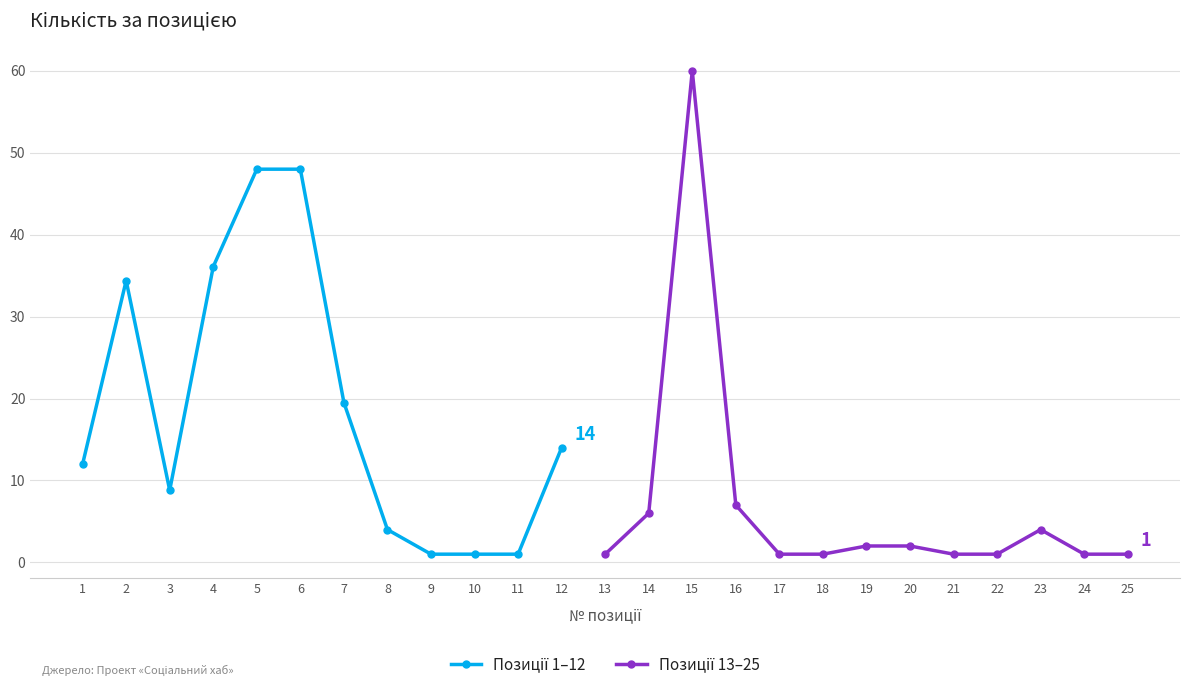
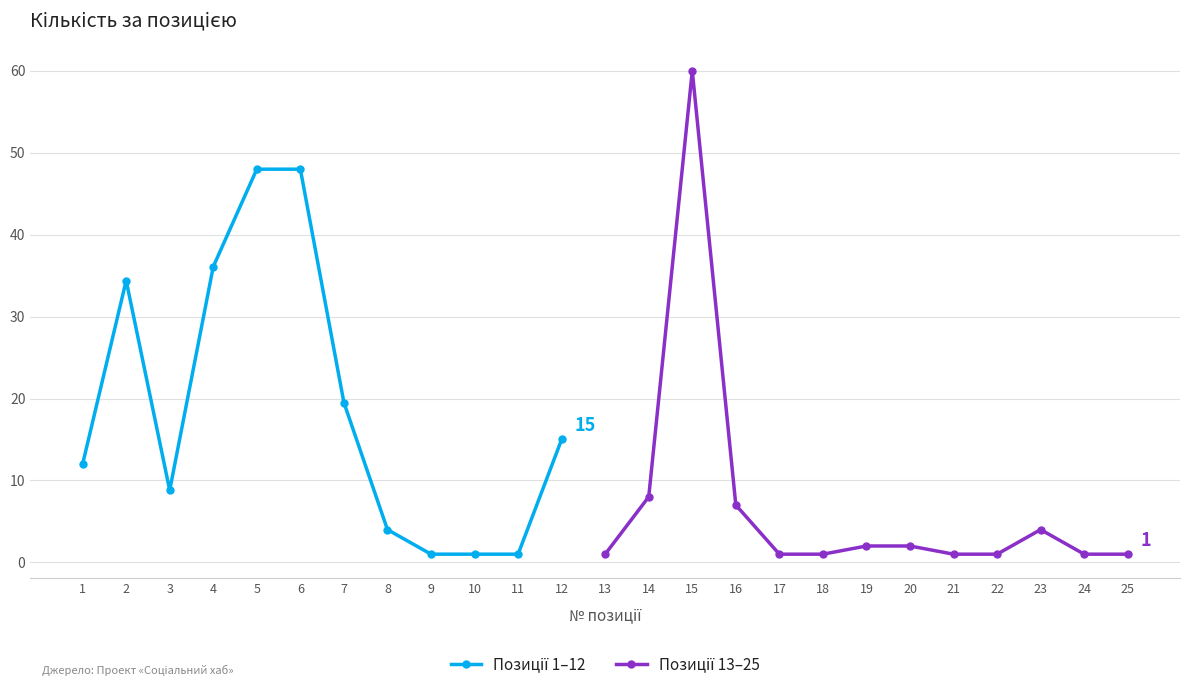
Позиції 1–12, 12: 14 -> 15
Позиції 13–25, 14: 6 -> 8
